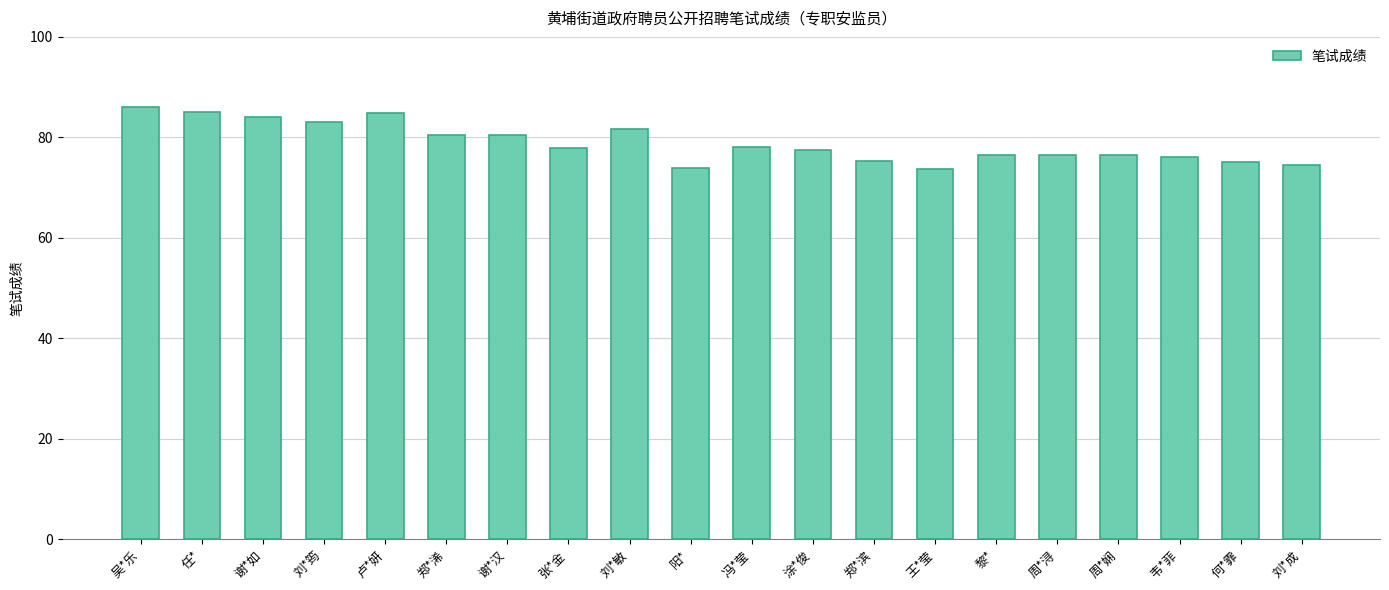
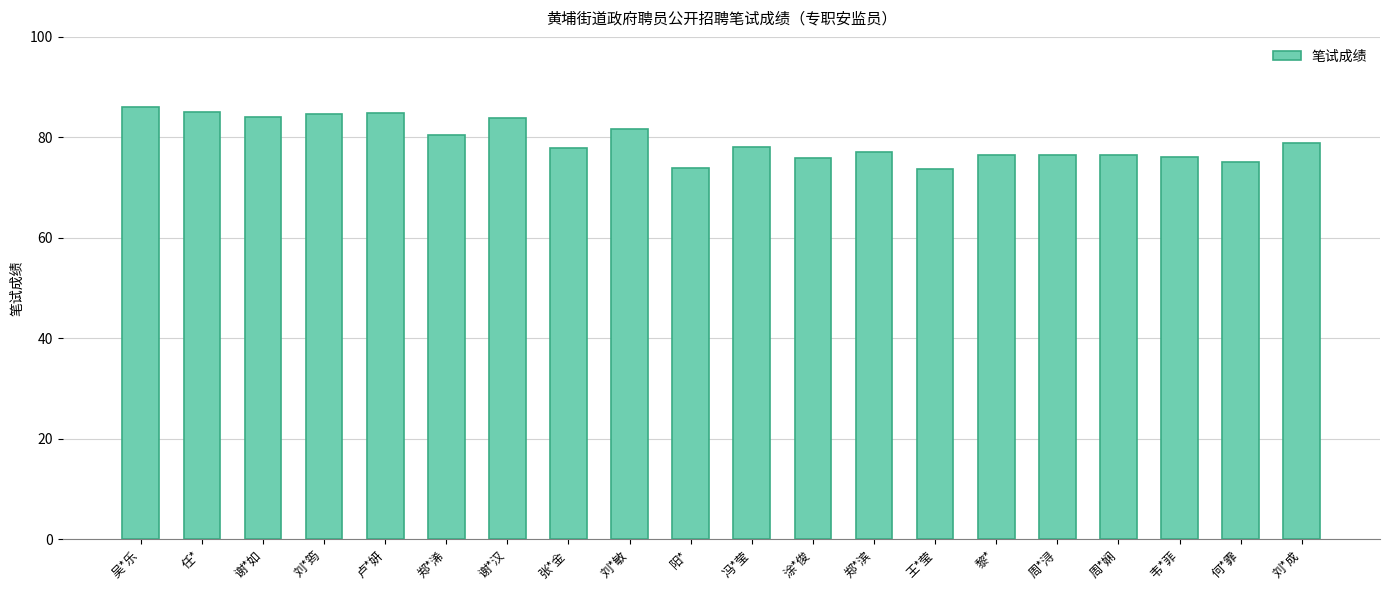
刘*筠: 83 -> 85
谢*汉: 81 -> 84
涂*俊: 78 -> 76
郑*滨: 75 -> 77
刘*成: 75 -> 79
